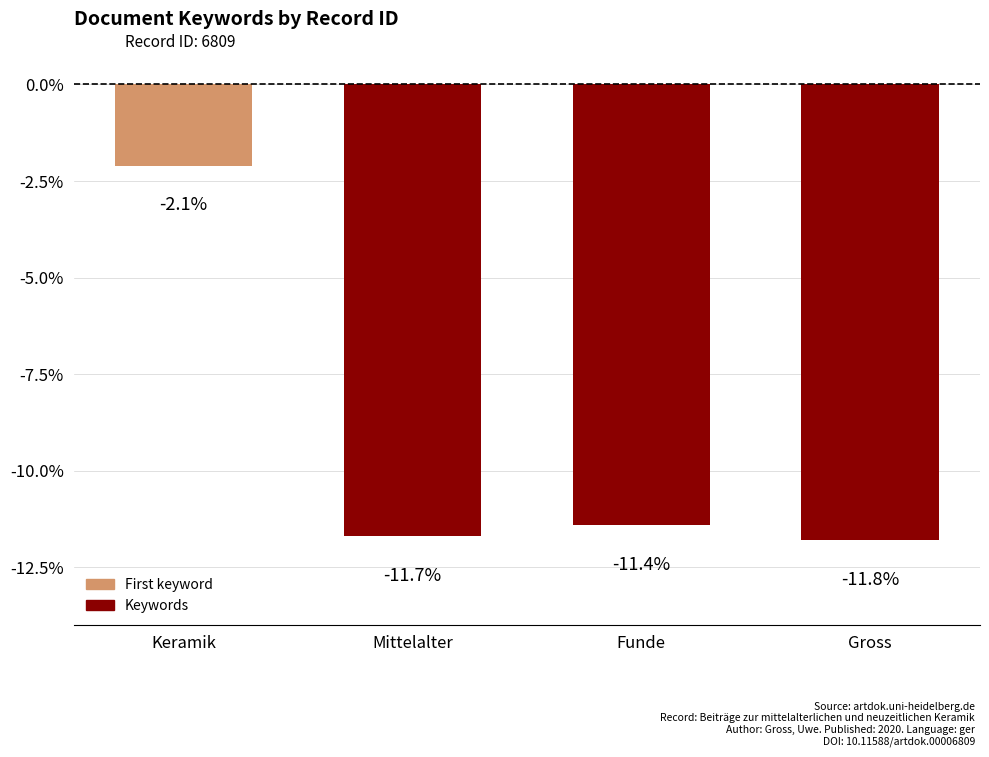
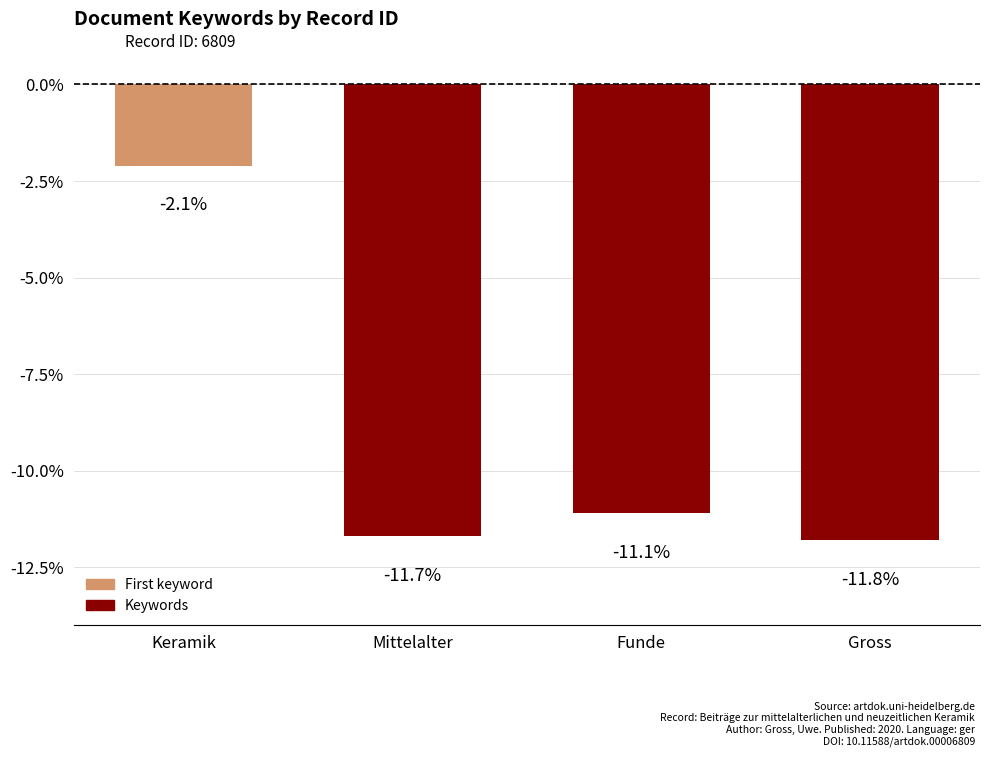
Funde: -11.4% -> -11.1%
